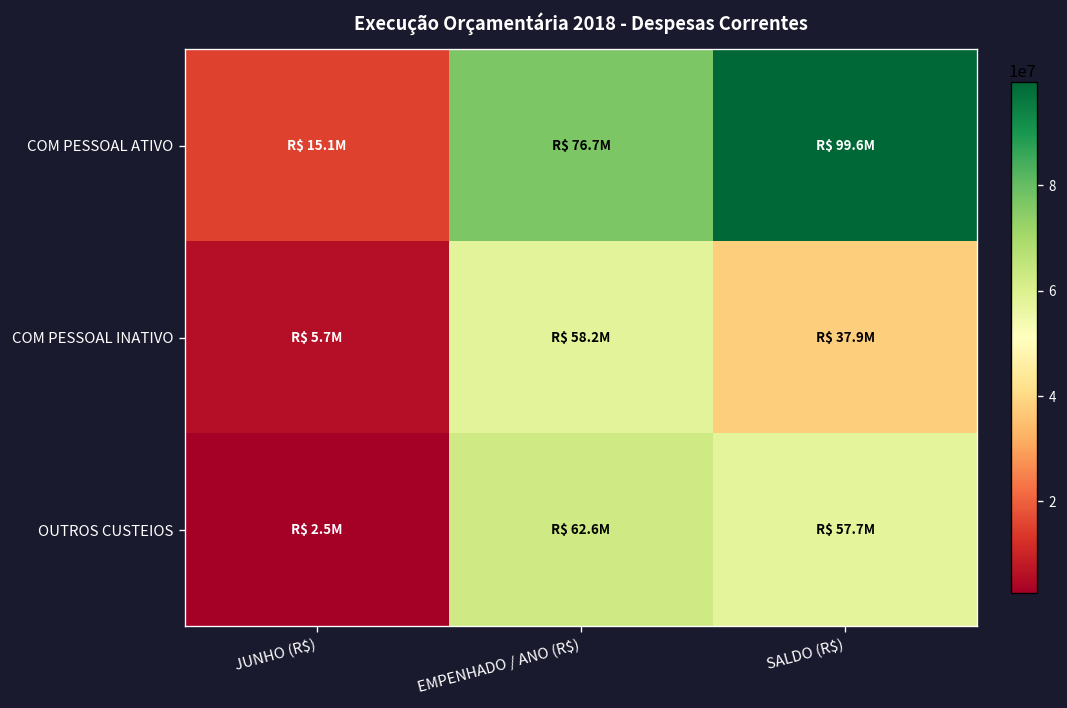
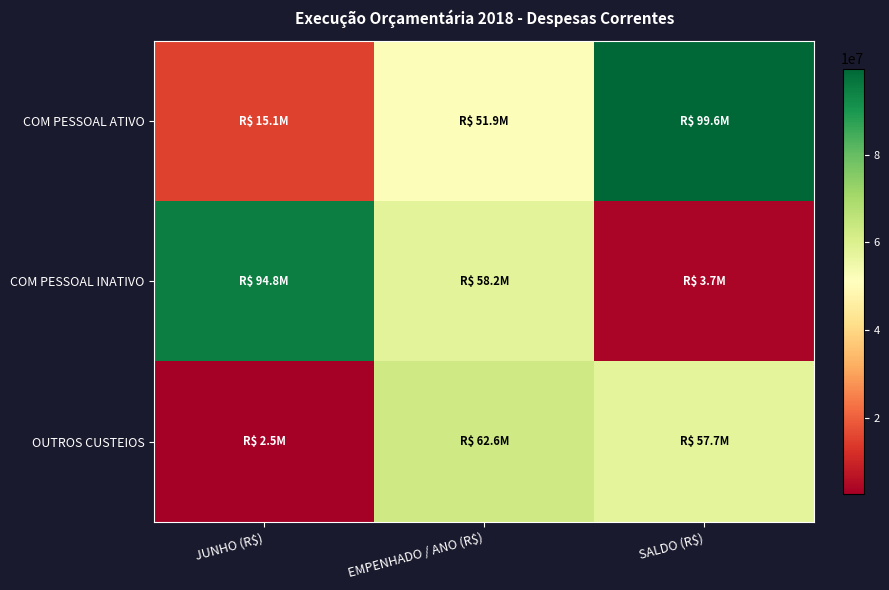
COM PESSOAL ATIVO, EMPENHADO / ANO (R$): 76.7M -> 51.9M
COM PESSOAL INATIVO, JUNHO (R$): 5.7M -> 94.8M
COM PESSOAL INATIVO, SALDO (R$): 37.9M -> 3.7M
